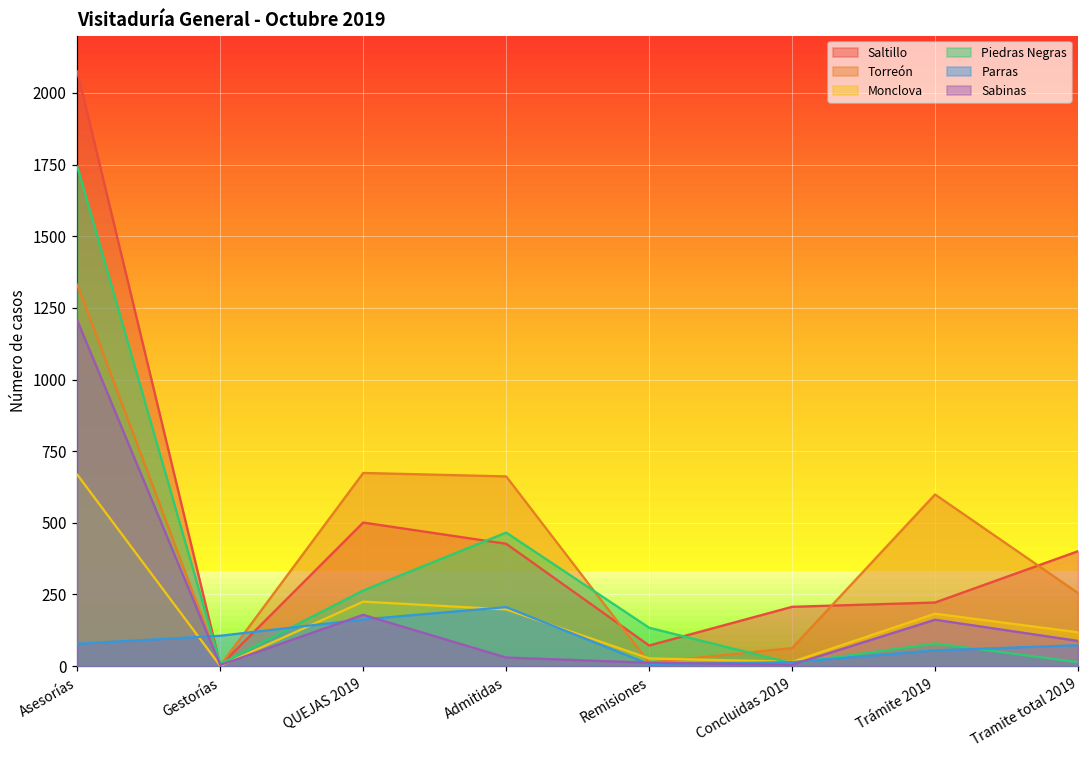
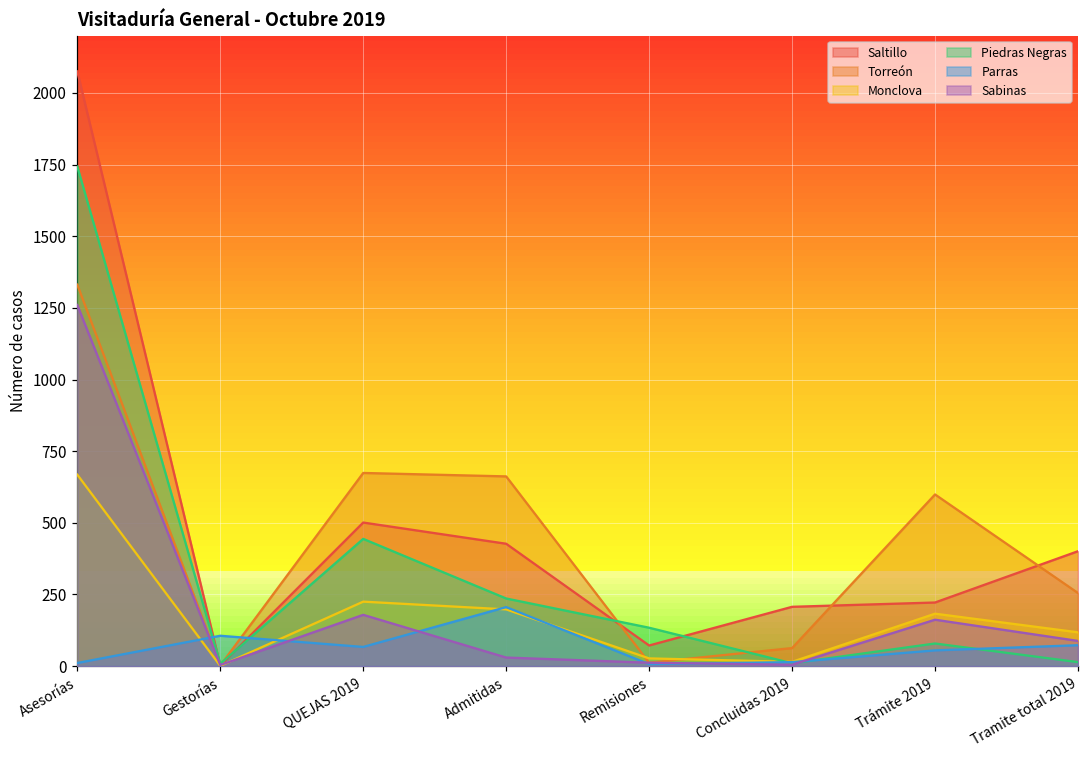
Parras, Asesorías: 80 -> 10
Sabinas, Asesorías: 1210 -> 1260
Piedras Negras, QUEJAS 2019: 260 -> 440
Parras, QUEJAS 2019: 160 -> 70
Piedras Negras, Admitidas: 470 -> 240
